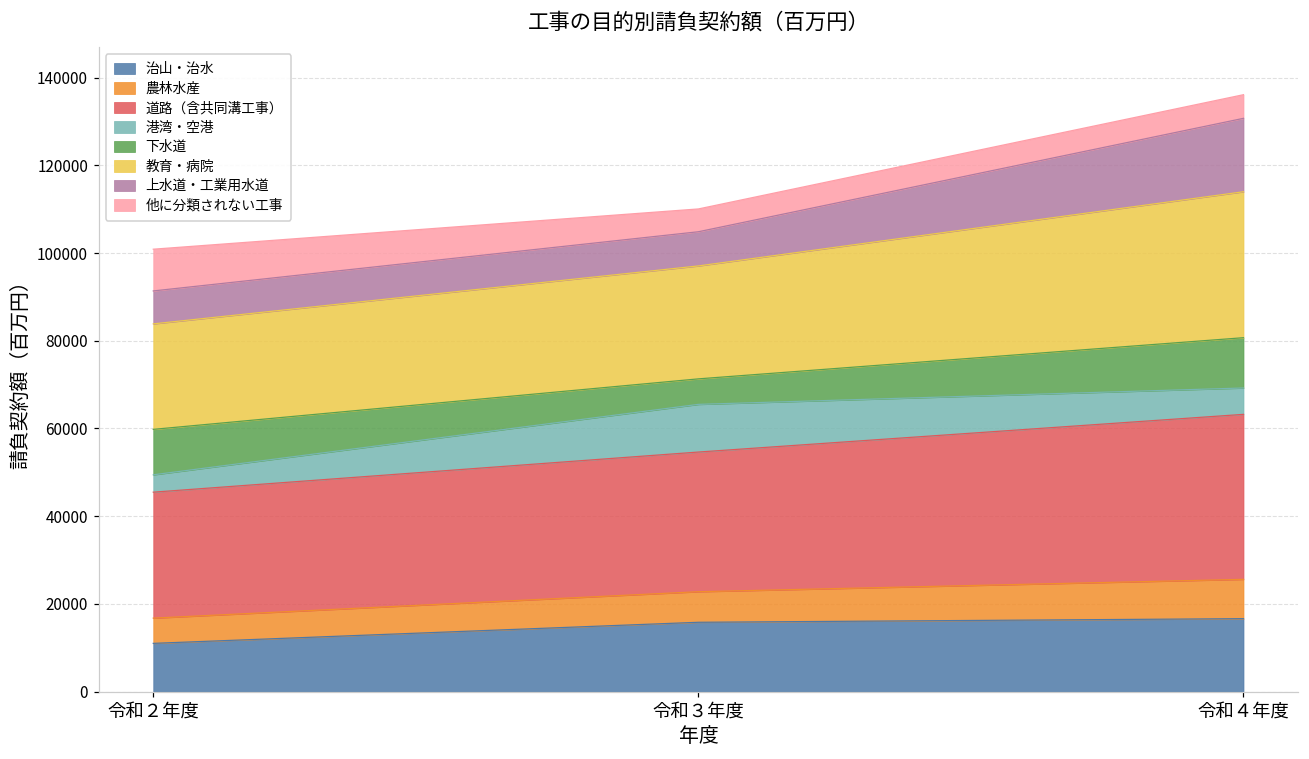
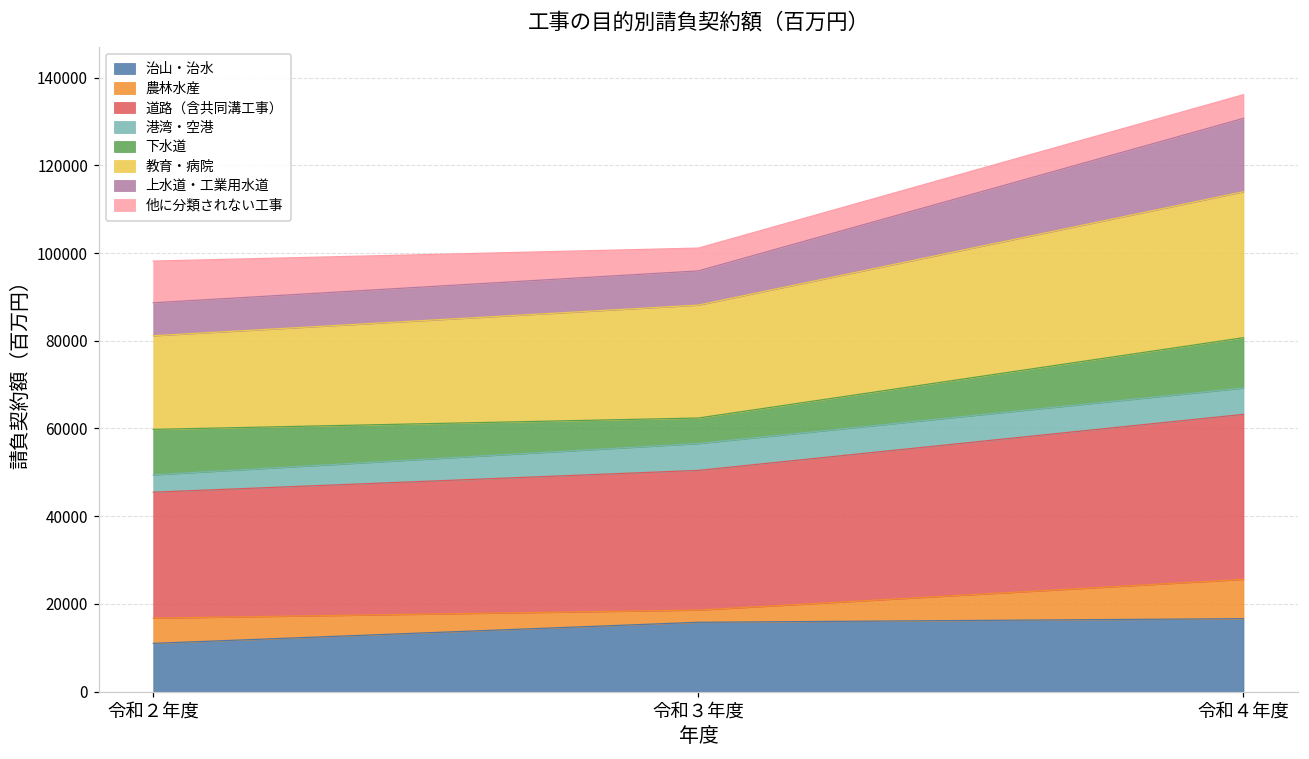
教育・病院, 令和２年度: 24000 -> 21000
農林水産, 令和３年度: 7000 -> 3000
港湾・空港, 令和３年度: 11000 -> 6000
